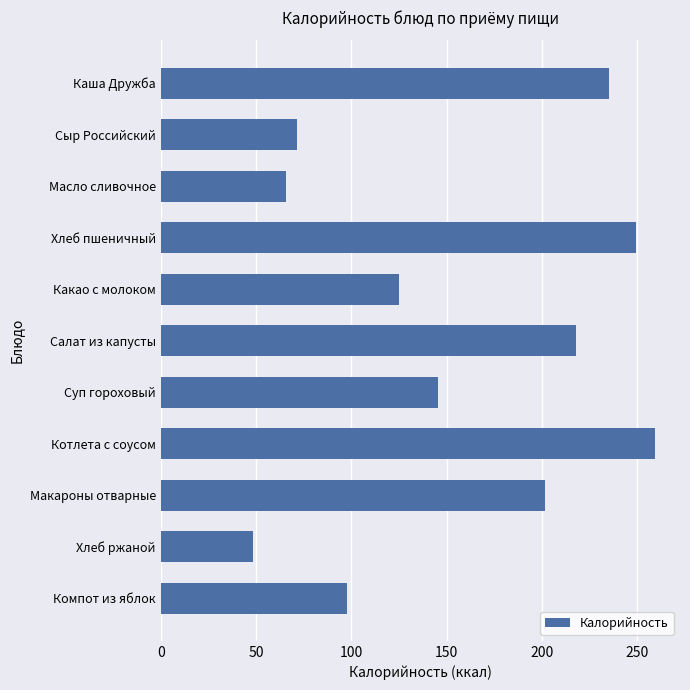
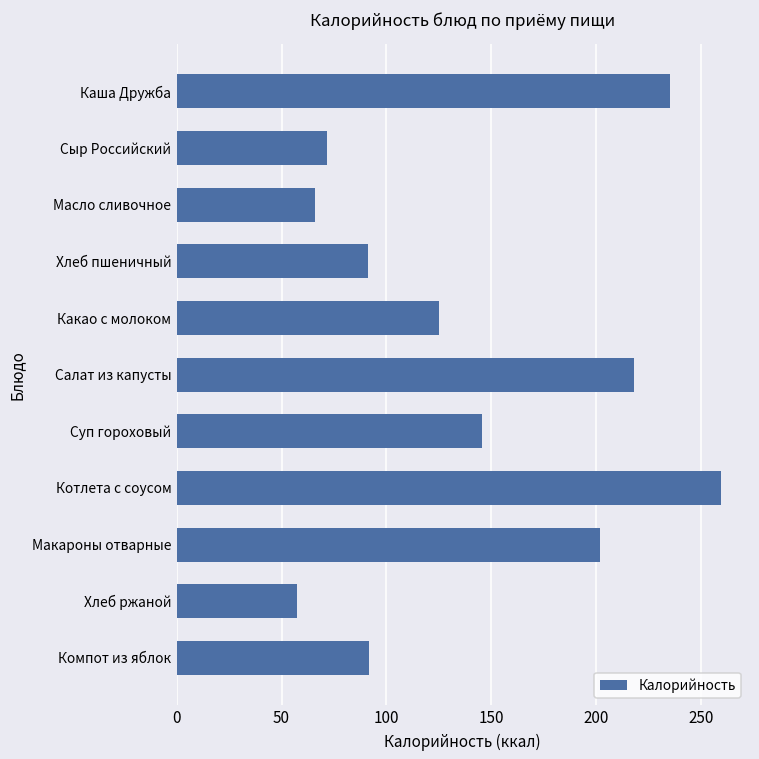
Хлеб пшеничный: 249 -> 91
Хлеб ржаной: 49 -> 57
Компот из яблок: 98 -> 92
